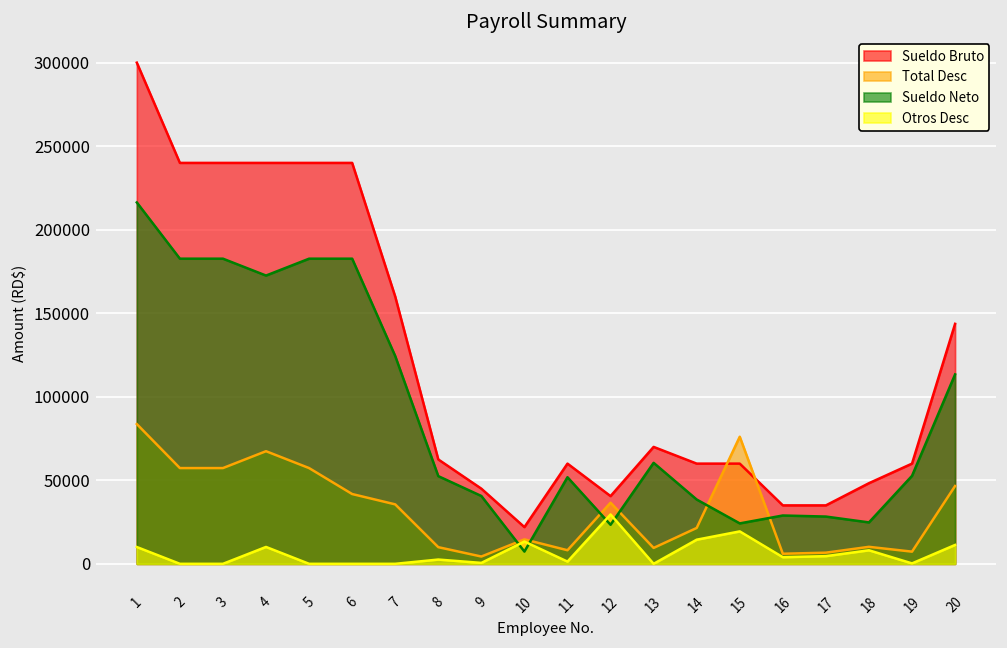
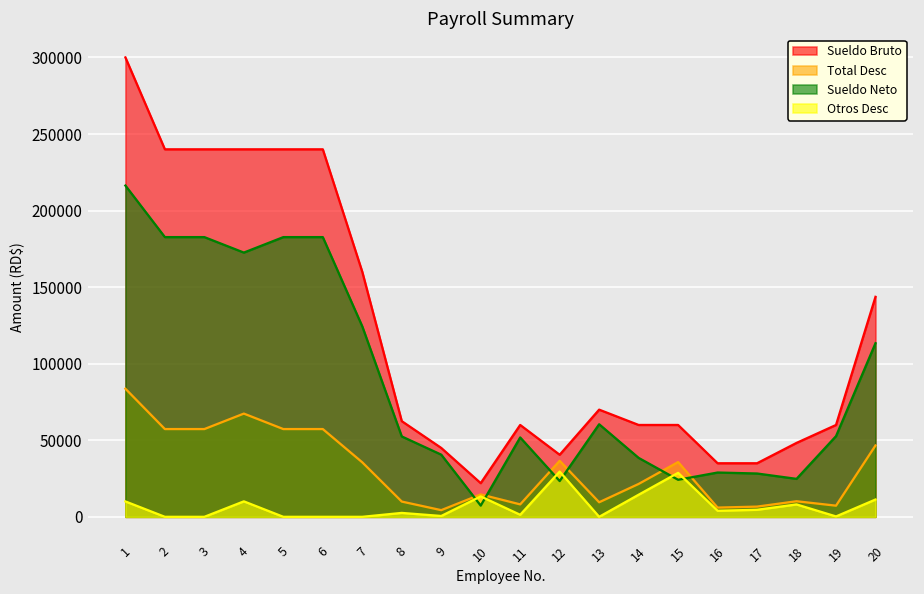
Total Desc, 6: 42000 -> 57000
Total Desc, 15: 76000 -> 36000
Otros Desc, 15: 19000 -> 29000
